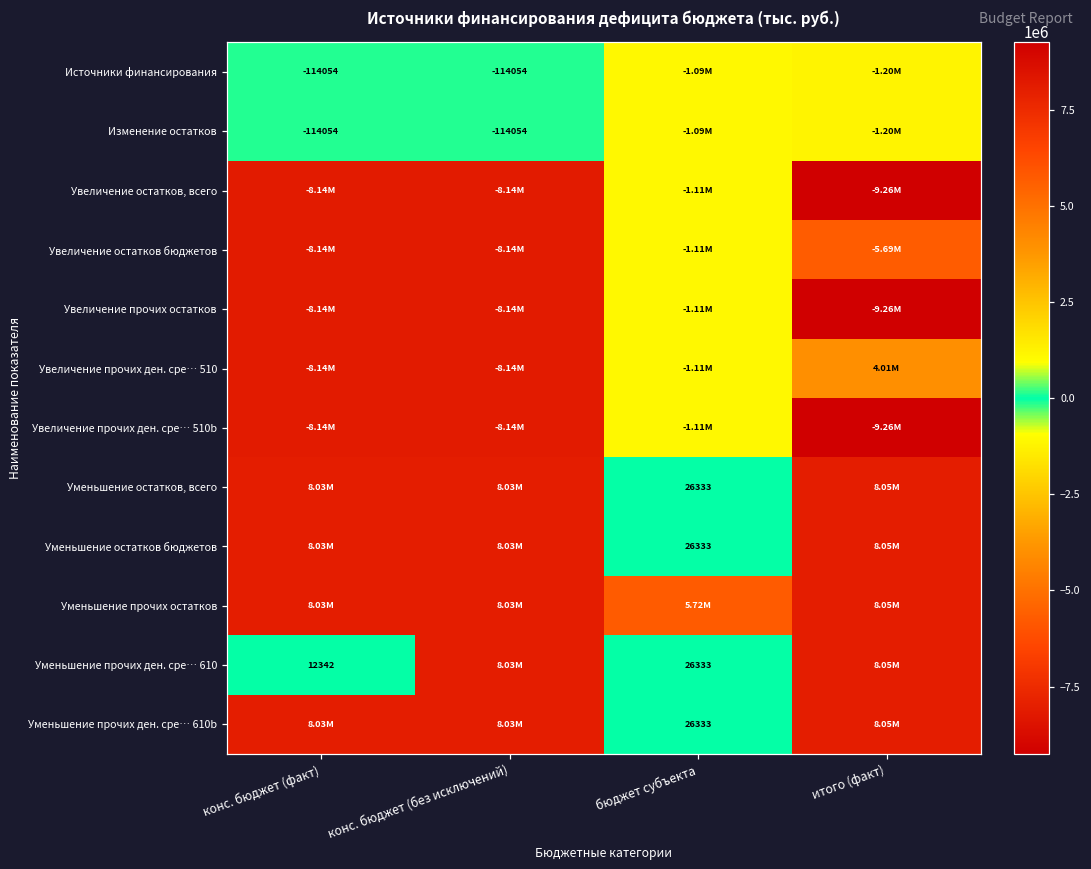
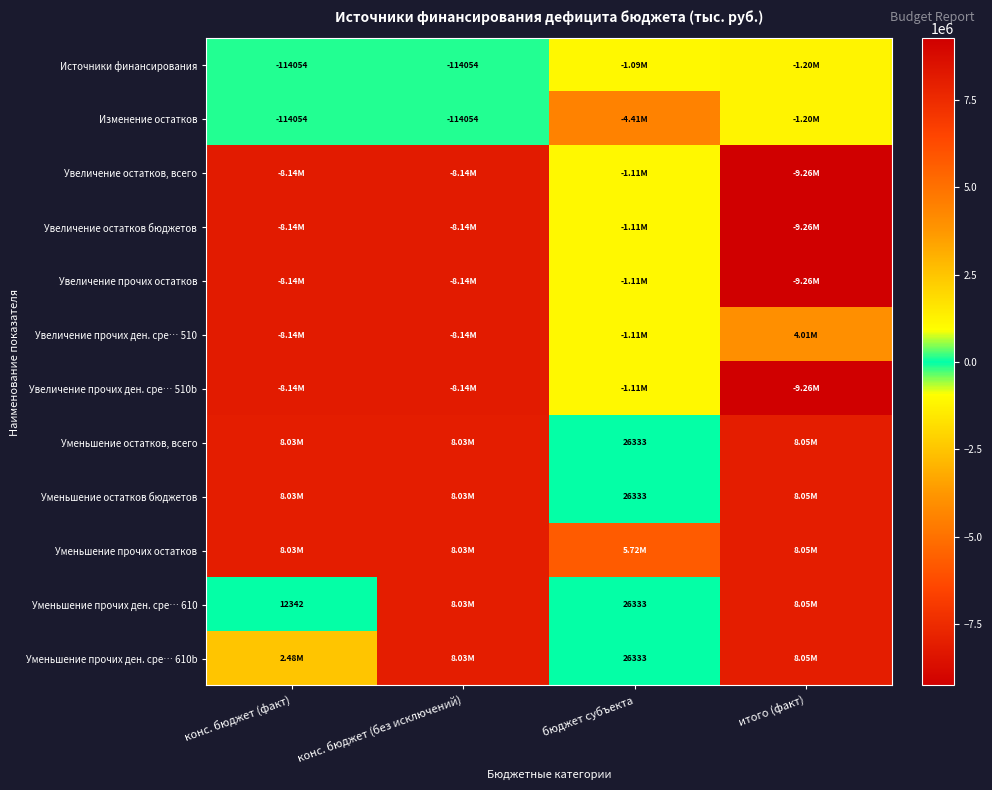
Изменение остатков, бюджет субъекта: -1.09M -> -4.41M
Увеличение остатков бюджетов, итого (факт): -5.69M -> -9.26M
Уменьшение прочих ден. сре… 610b, конс. бюджет (факт): 8.03M -> 2.48M
